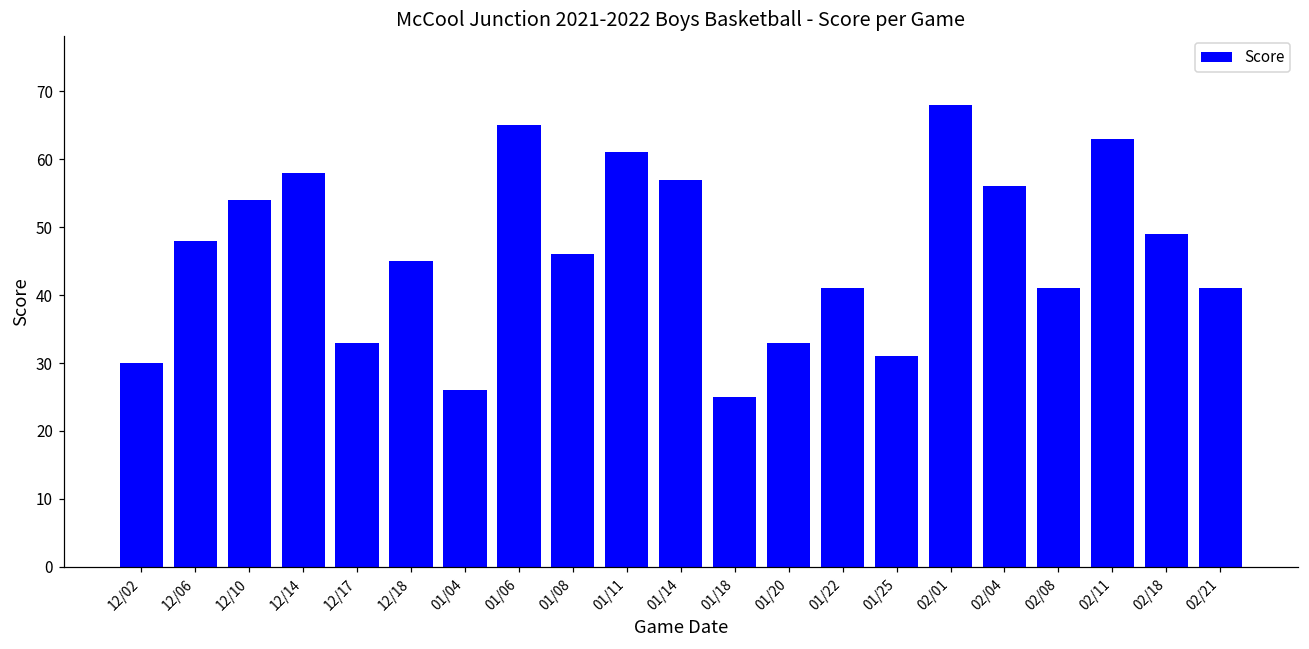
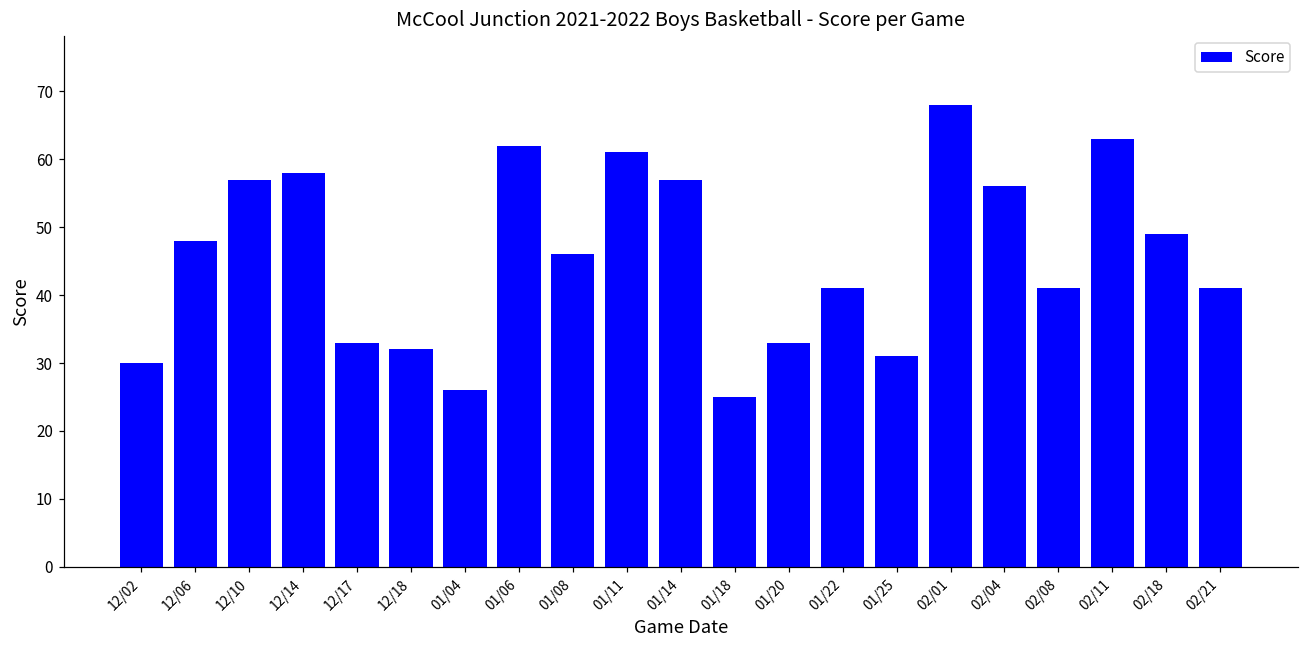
12/10: 54 -> 57
12/18: 45 -> 32
01/06: 65 -> 62
